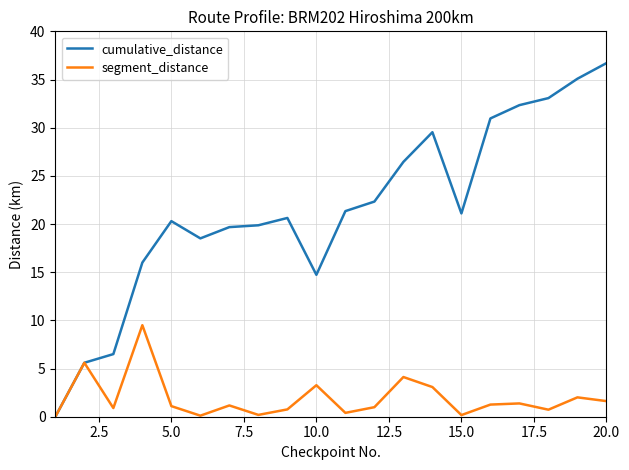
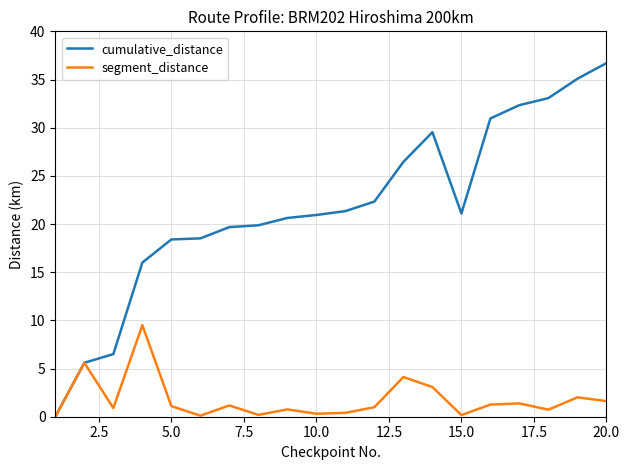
cumulative_distance, 5.0: 20 -> 18
cumulative_distance, 10.0: 15 -> 21
segment_distance, 10.0: 3 -> 0
